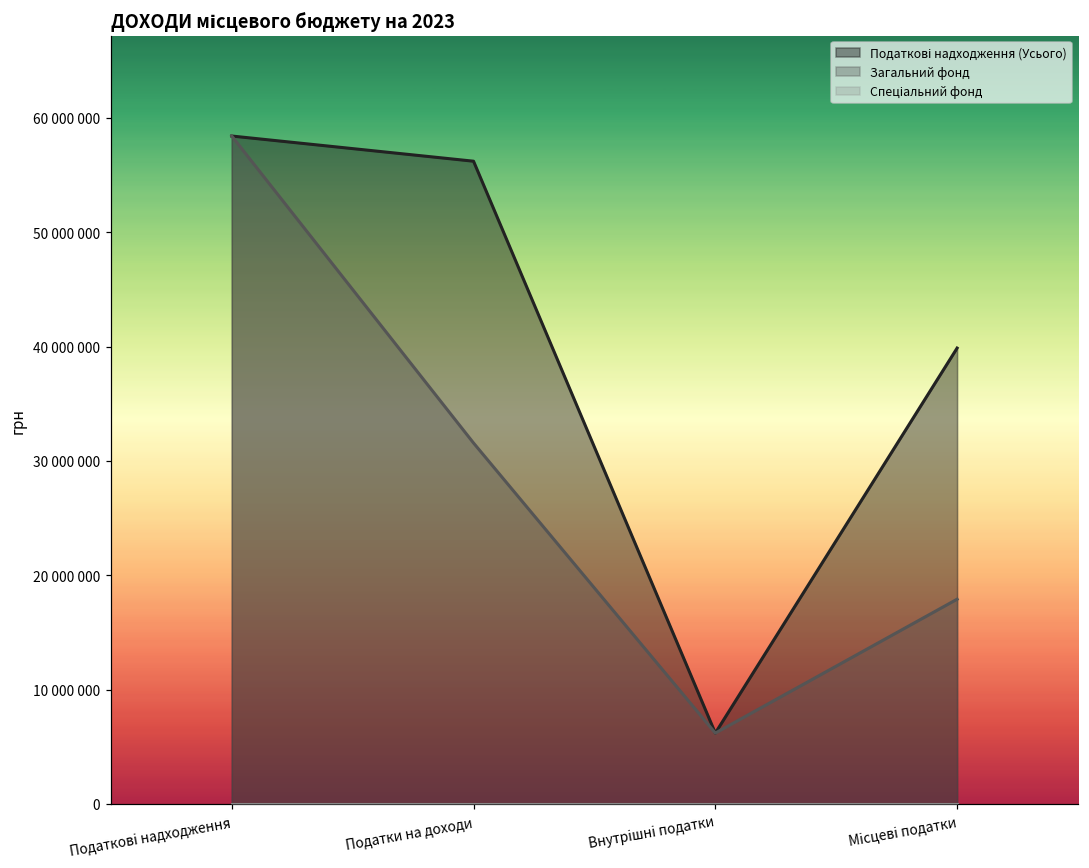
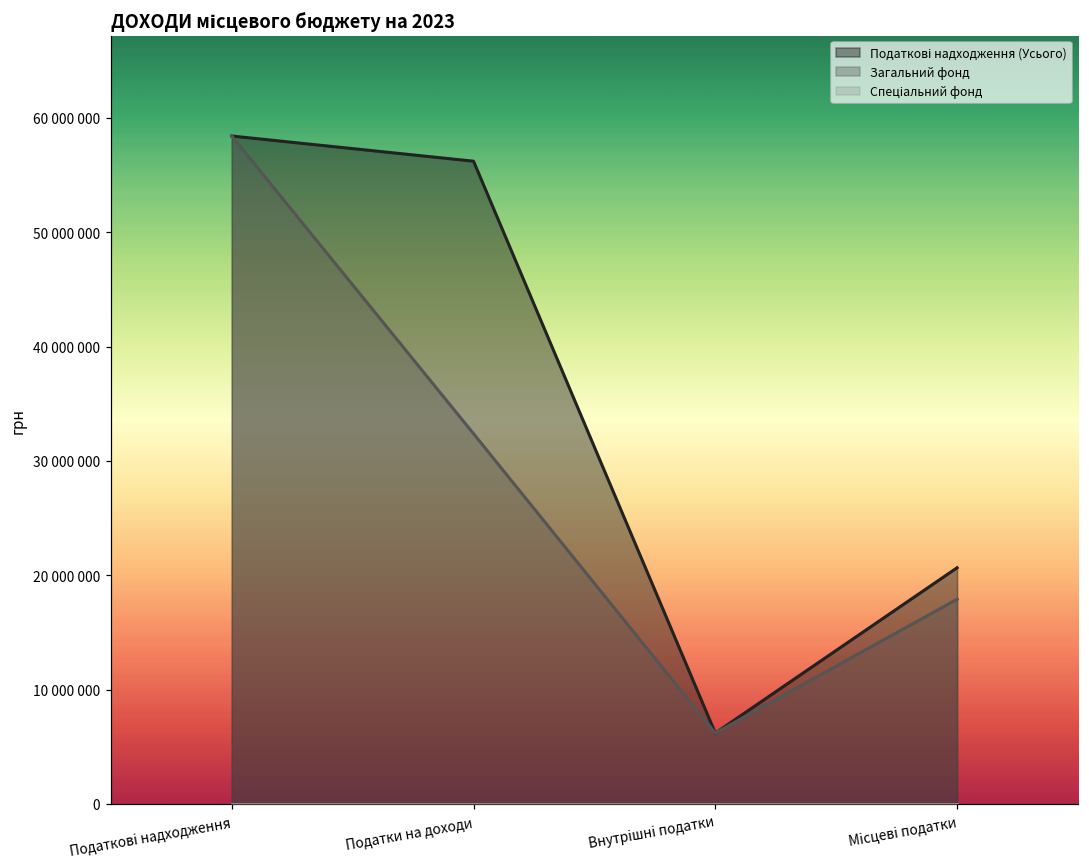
Загальний фонд, Податки на доходи: 31600000 -> 32400000
Податкові надходження (Усього), Місцеві податки: 39900000 -> 20700000
